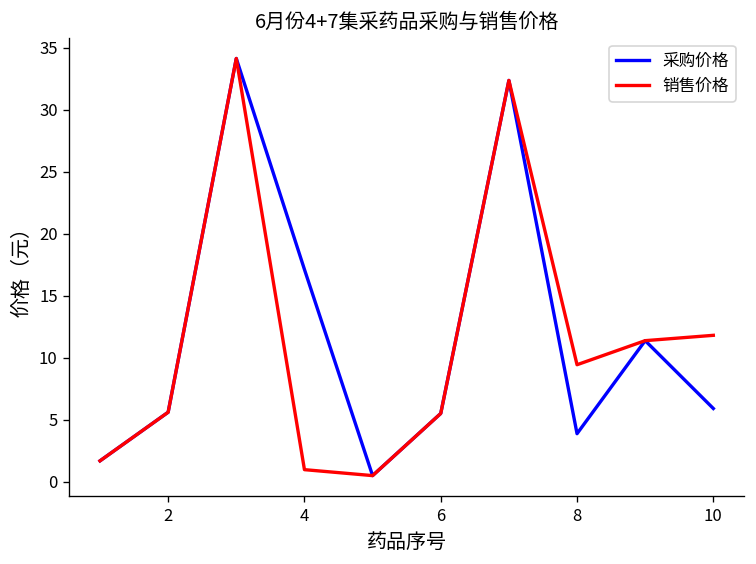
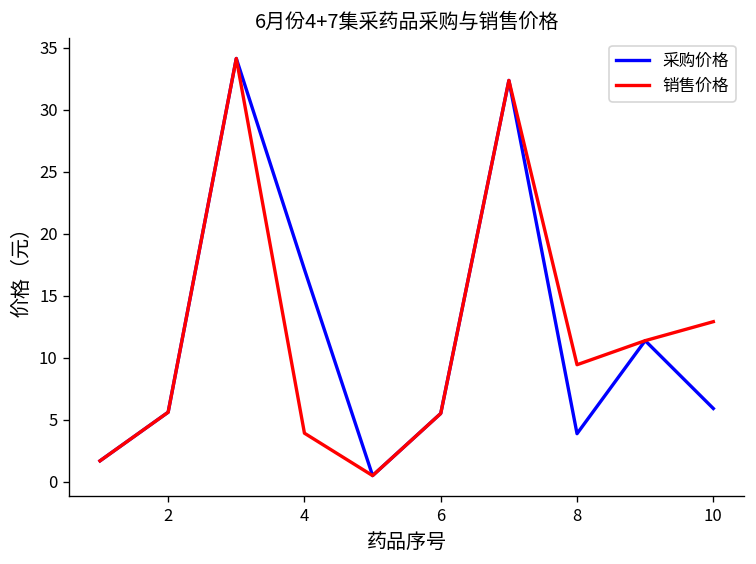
销售价格, 4: 1.0 -> 3.9
销售价格, 10: 11.8 -> 12.9
